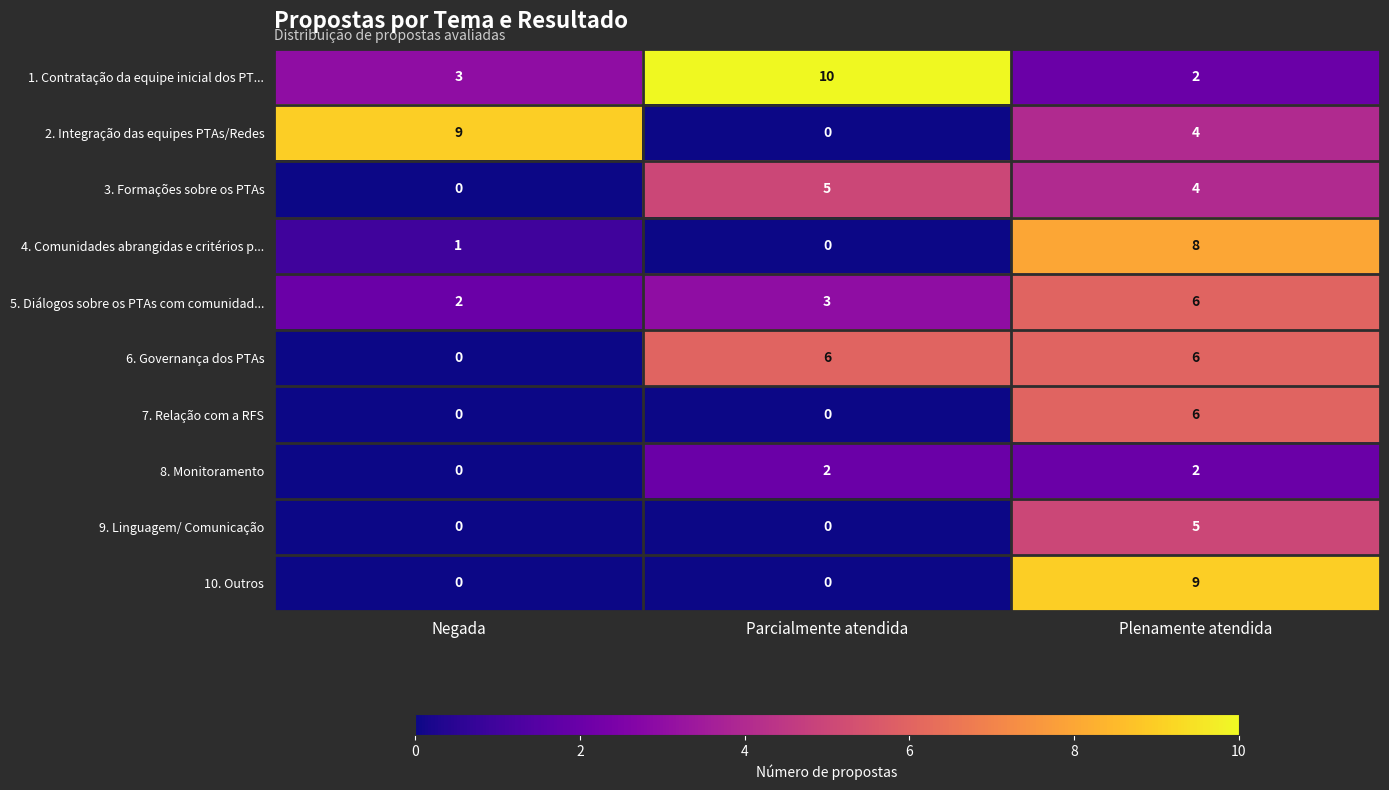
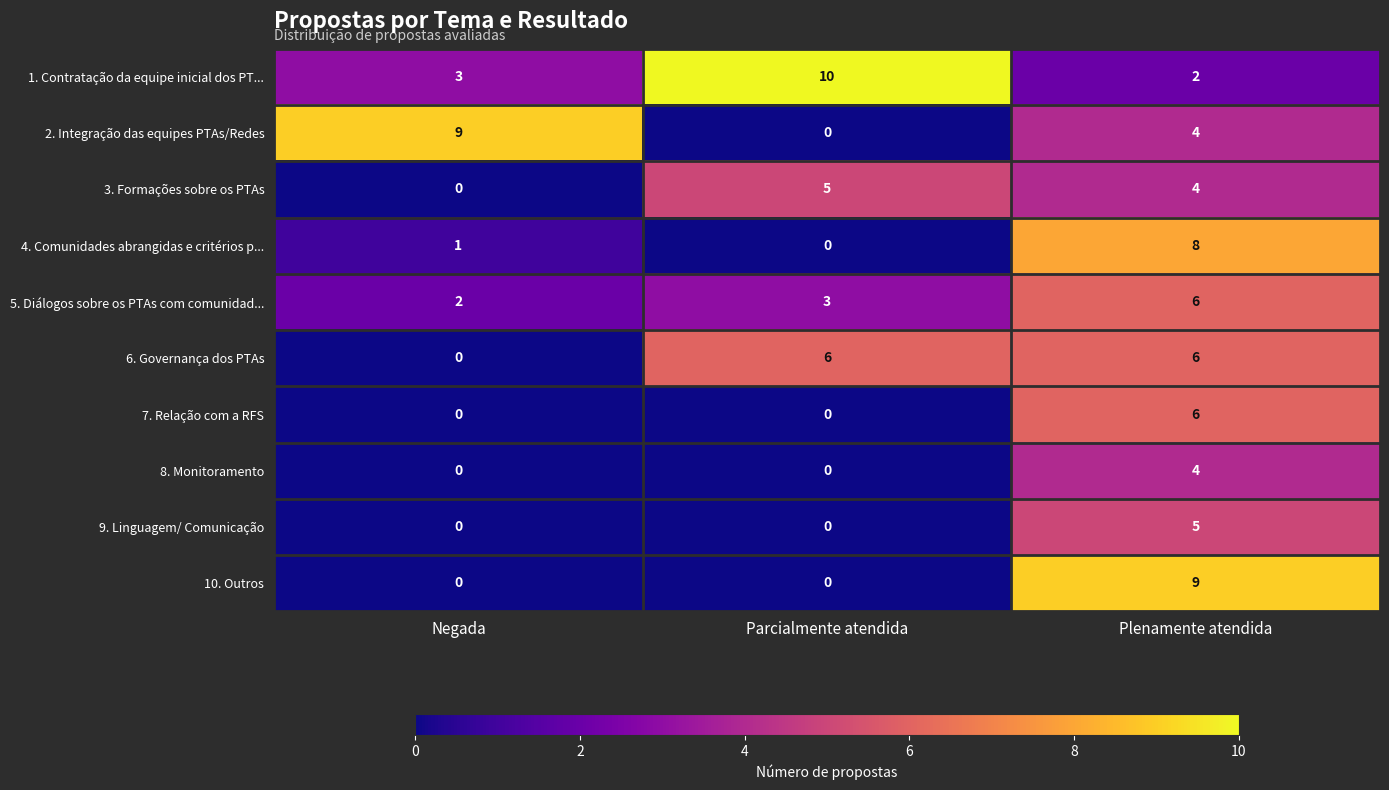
8. Monitoramento, Parcialmente atendida: 2 -> 0
8. Monitoramento, Plenamente atendida: 2 -> 4
